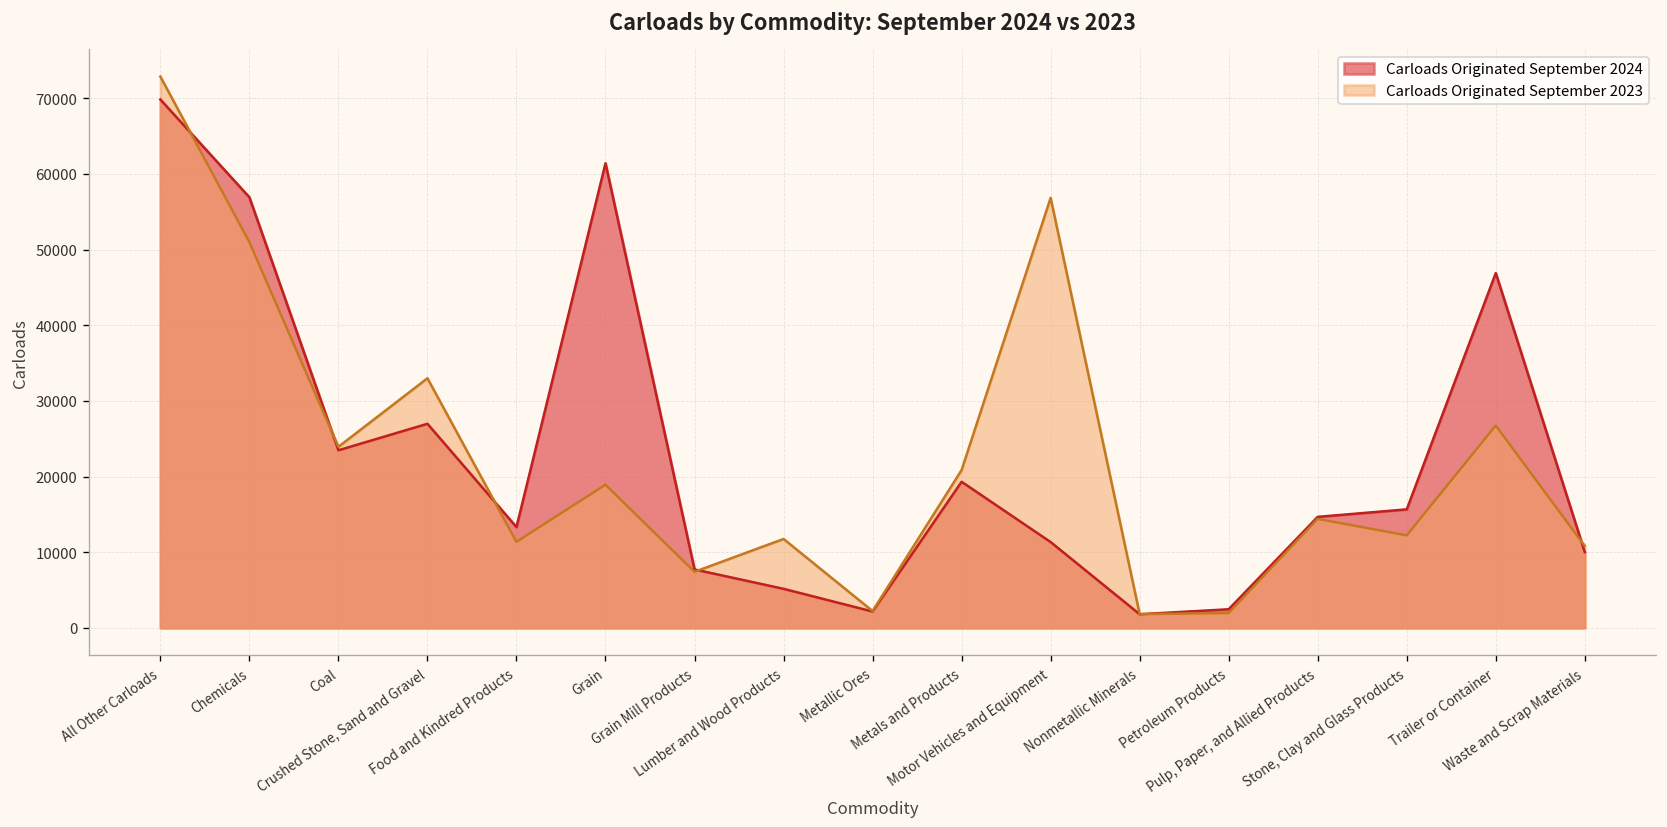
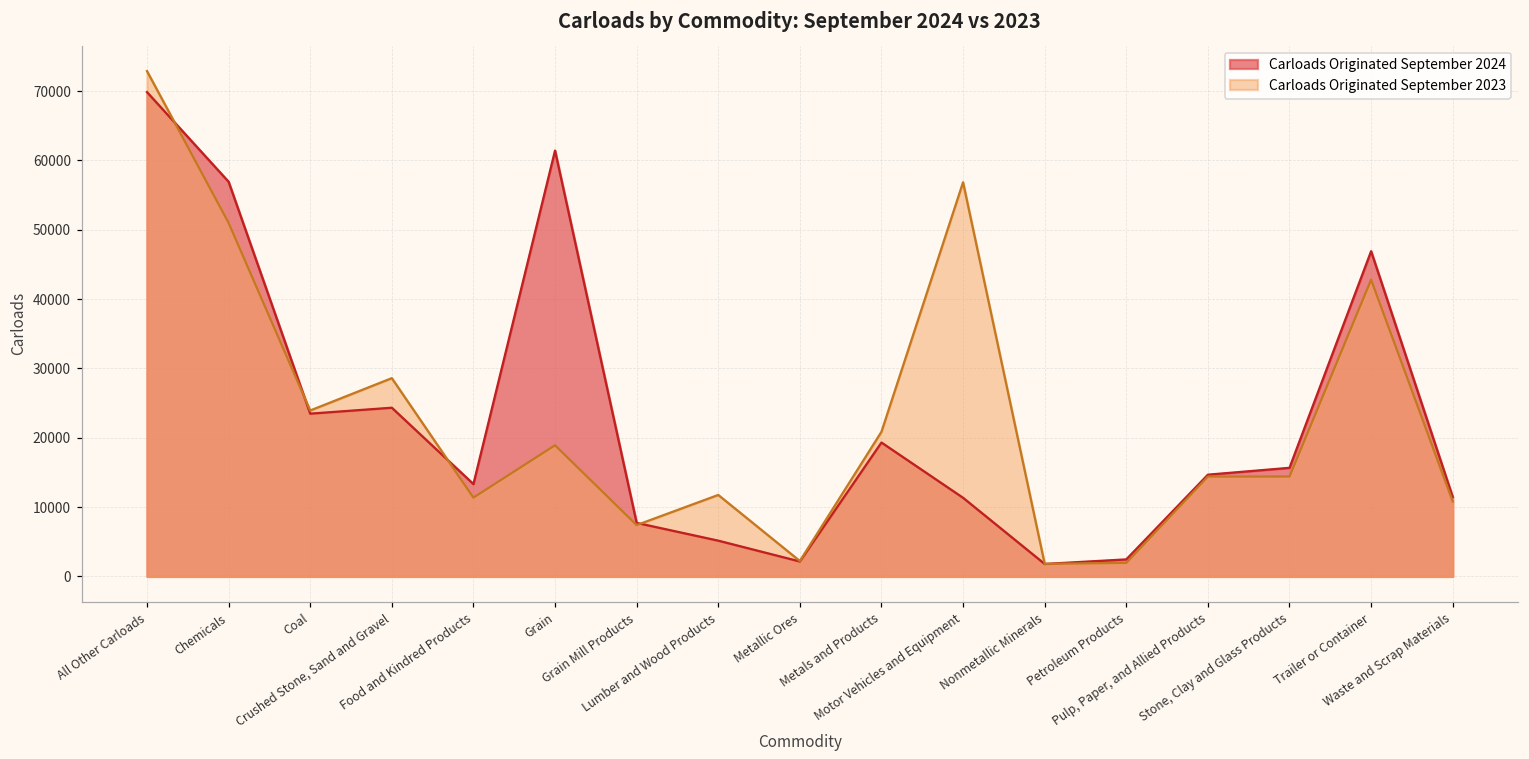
Carloads Originated September 2024, Crushed Stone, Sand and Gravel: 27000 -> 24000
Carloads Originated September 2023, Crushed Stone, Sand and Gravel: 33000 -> 29000
Carloads Originated September 2023, Stone, Clay and Glass Products: 12000 -> 14000
Carloads Originated September 2023, Trailer or Container: 27000 -> 43000
Carloads Originated September 2024, Waste and Scrap Materials: 10000 -> 11000
